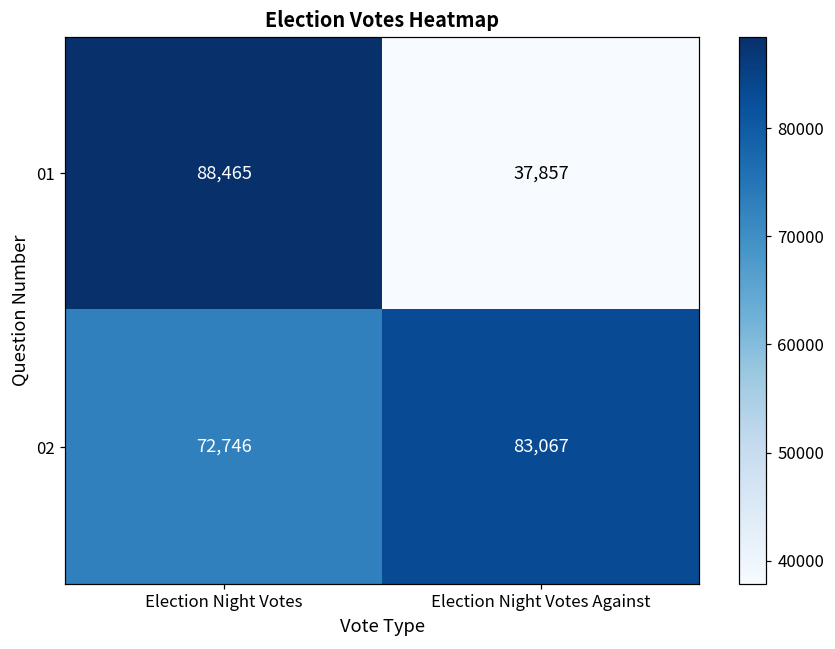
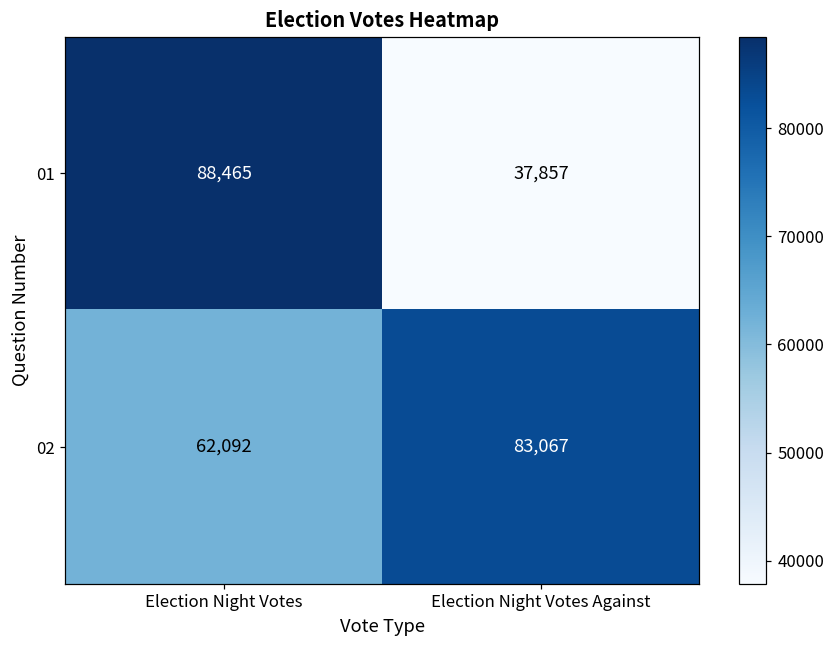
02, Election Night Votes: 72,746 -> 62,092
